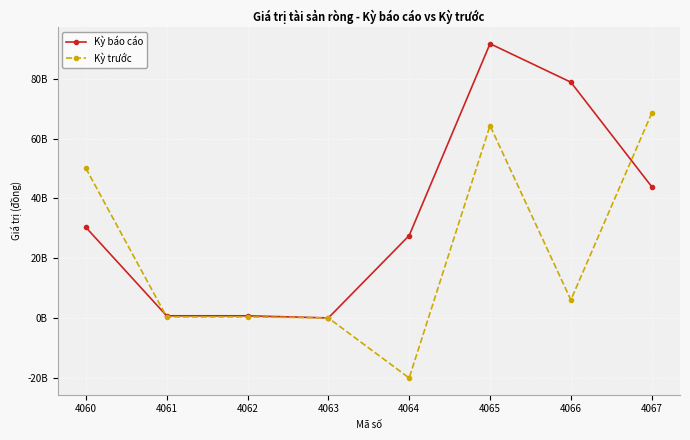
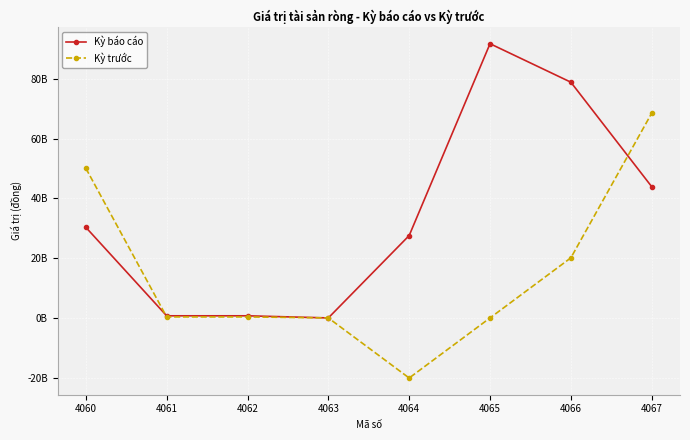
Kỳ trước, 4065: 64000000000 -> 0
Kỳ trước, 4066: 6000000000 -> 20000000000
